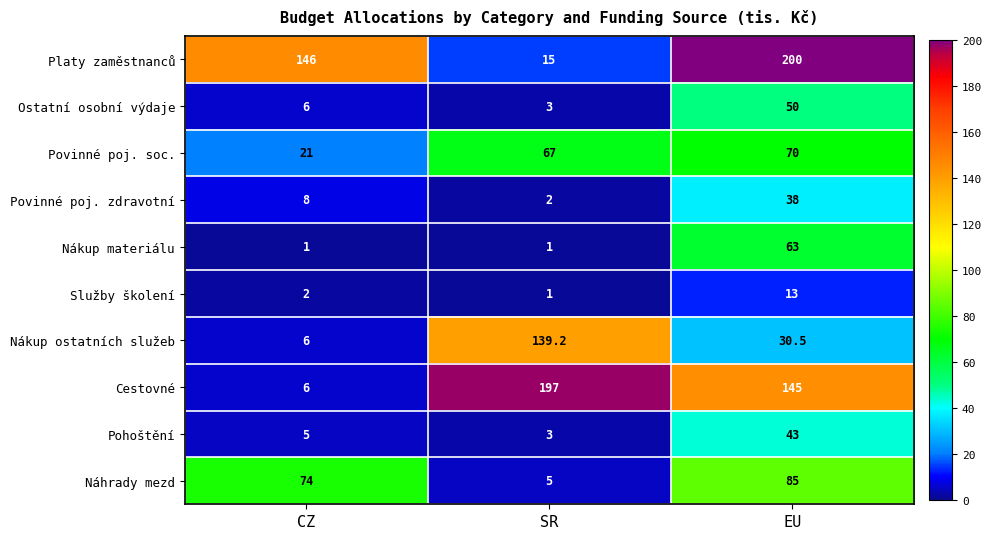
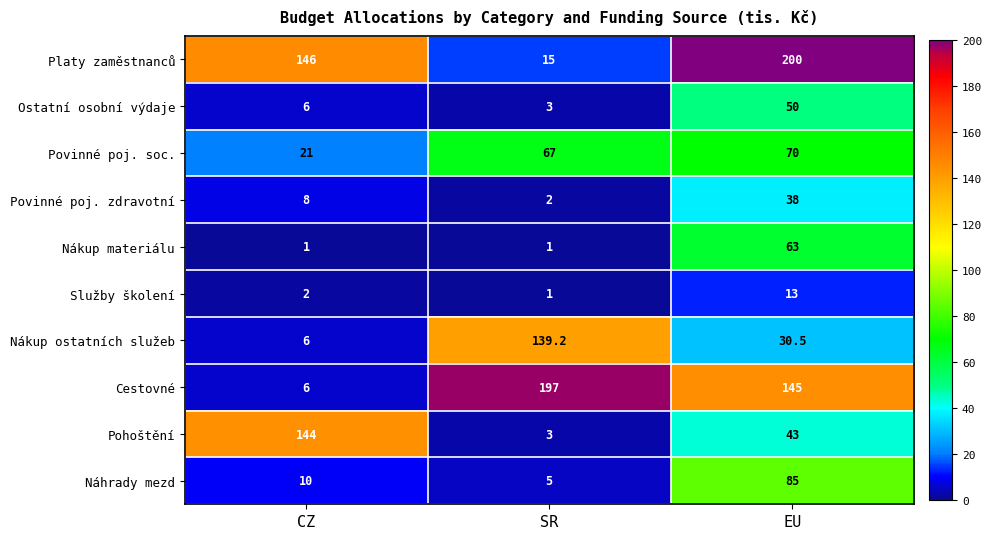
Pohoštění, CZ: 5 -> 144
Náhrady mezd, CZ: 74 -> 10
